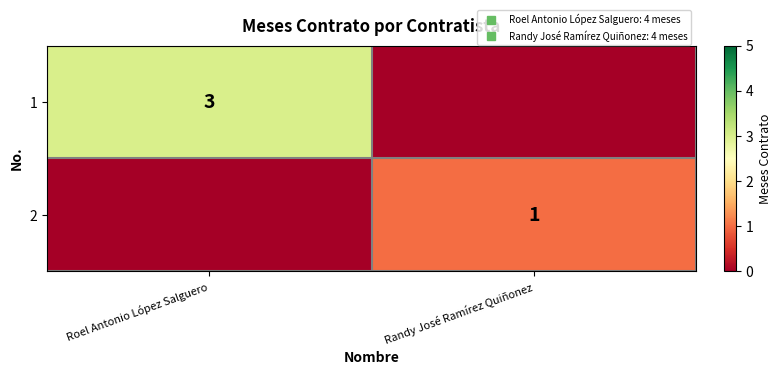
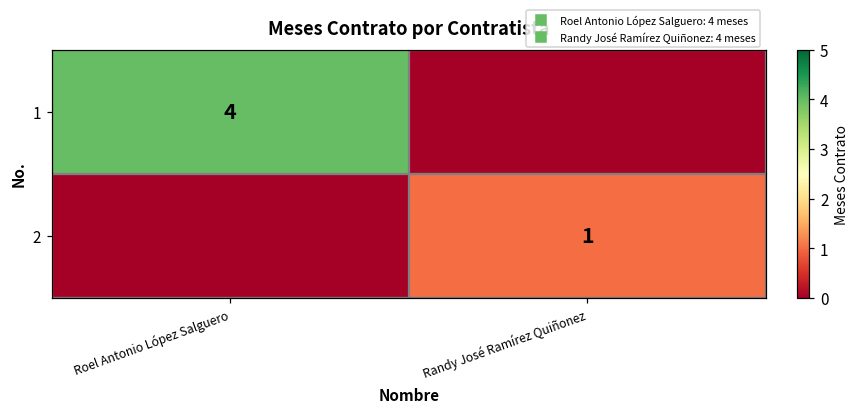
1, Roel Antonio López Salguero: 3 -> 4
